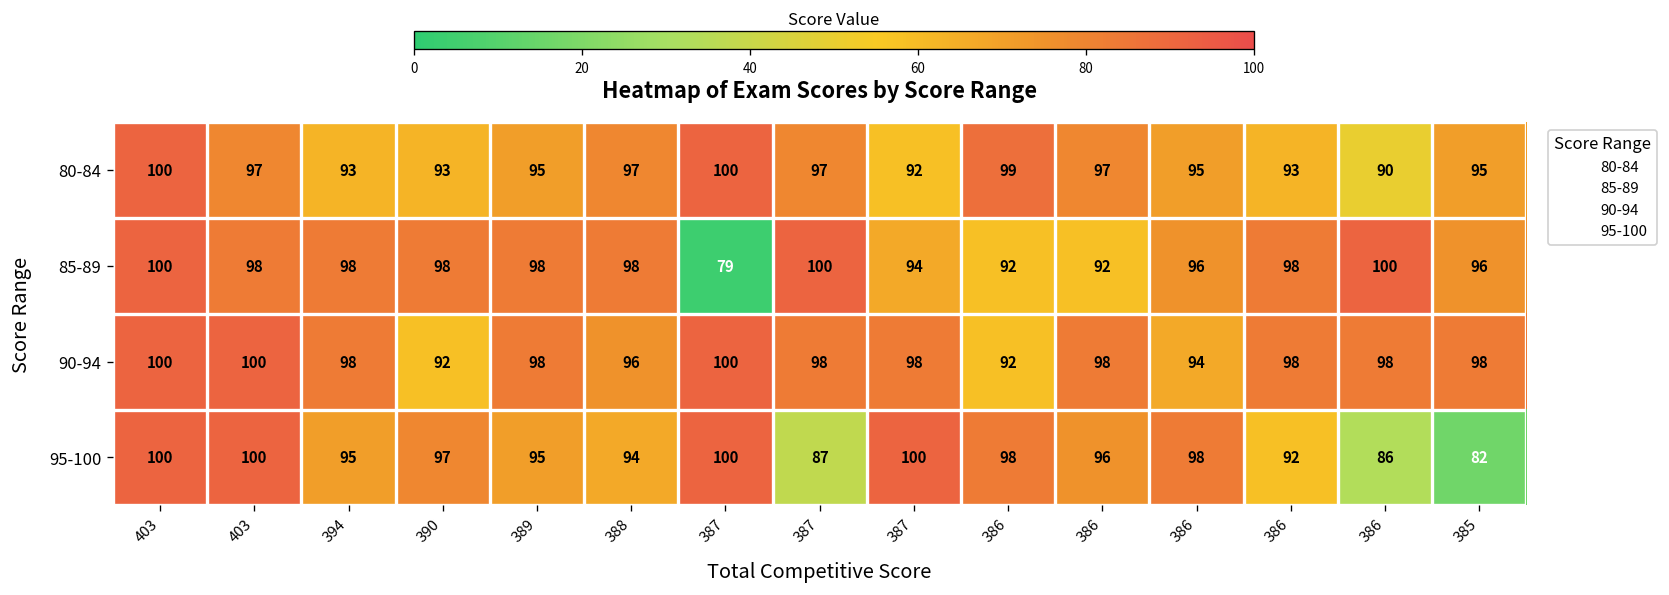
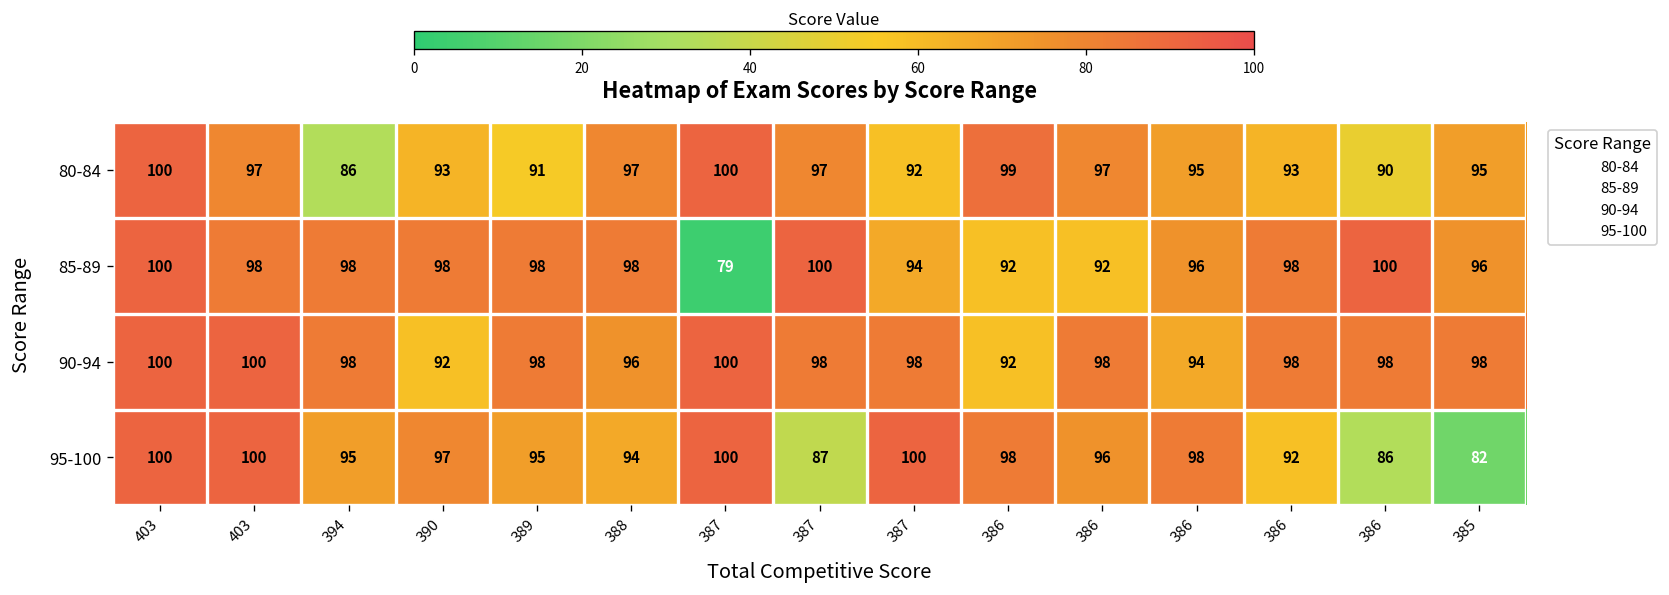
80-84, 394: 93 -> 86
80-84, 389: 95 -> 91
